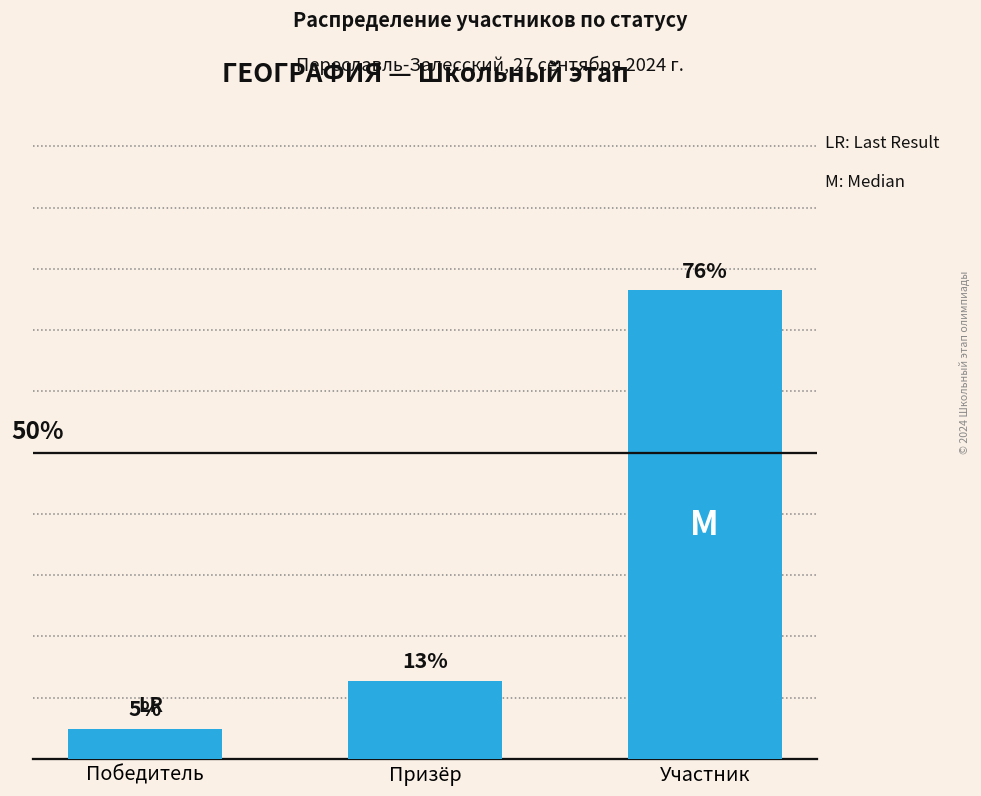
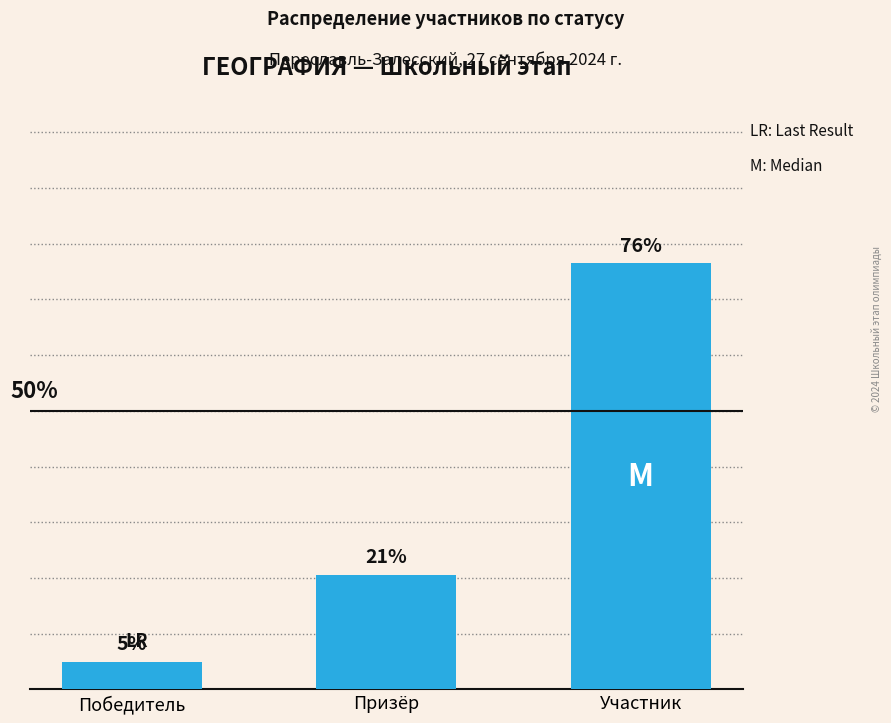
Призёр: 13% -> 21%
